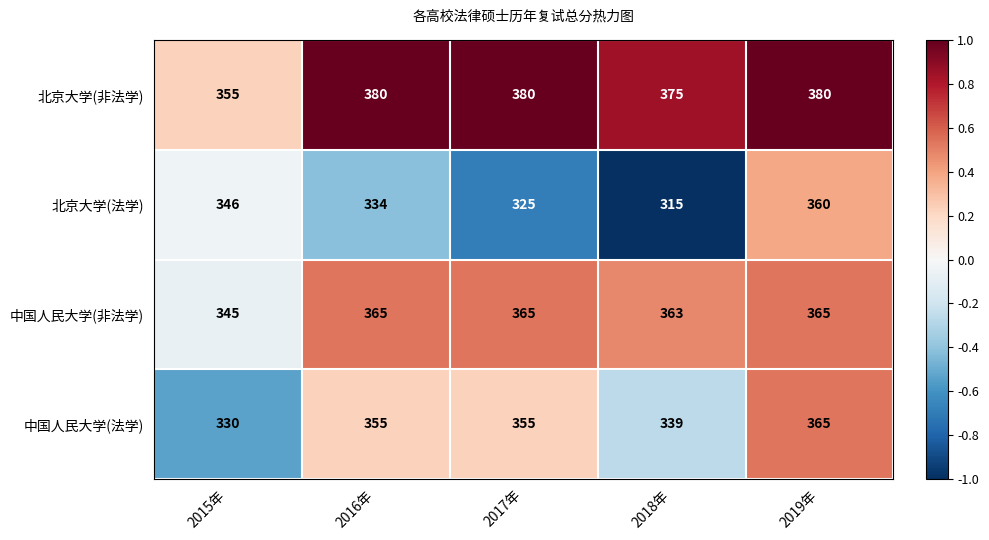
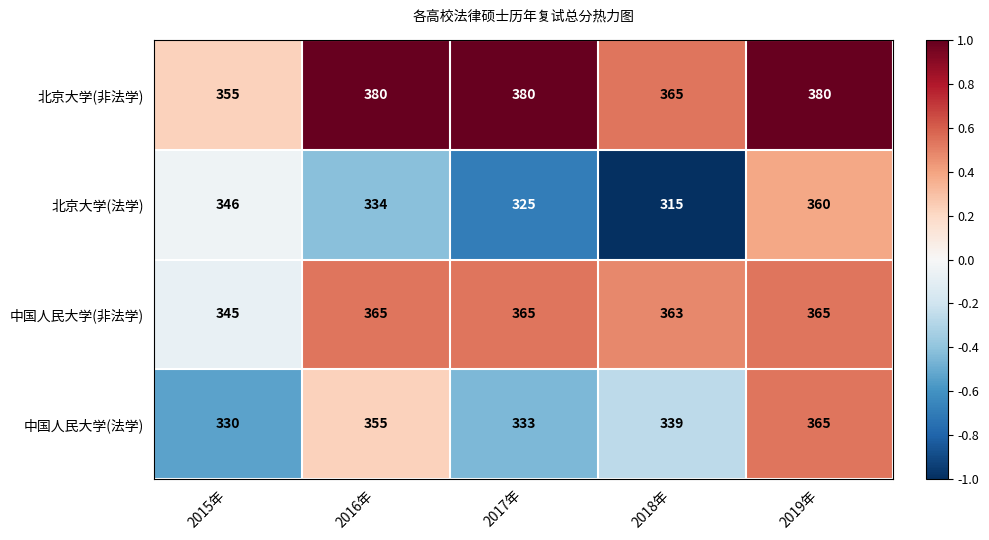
北京大学(非法学), 2018年: 375 -> 365
中国人民大学(法学), 2017年: 355 -> 333
